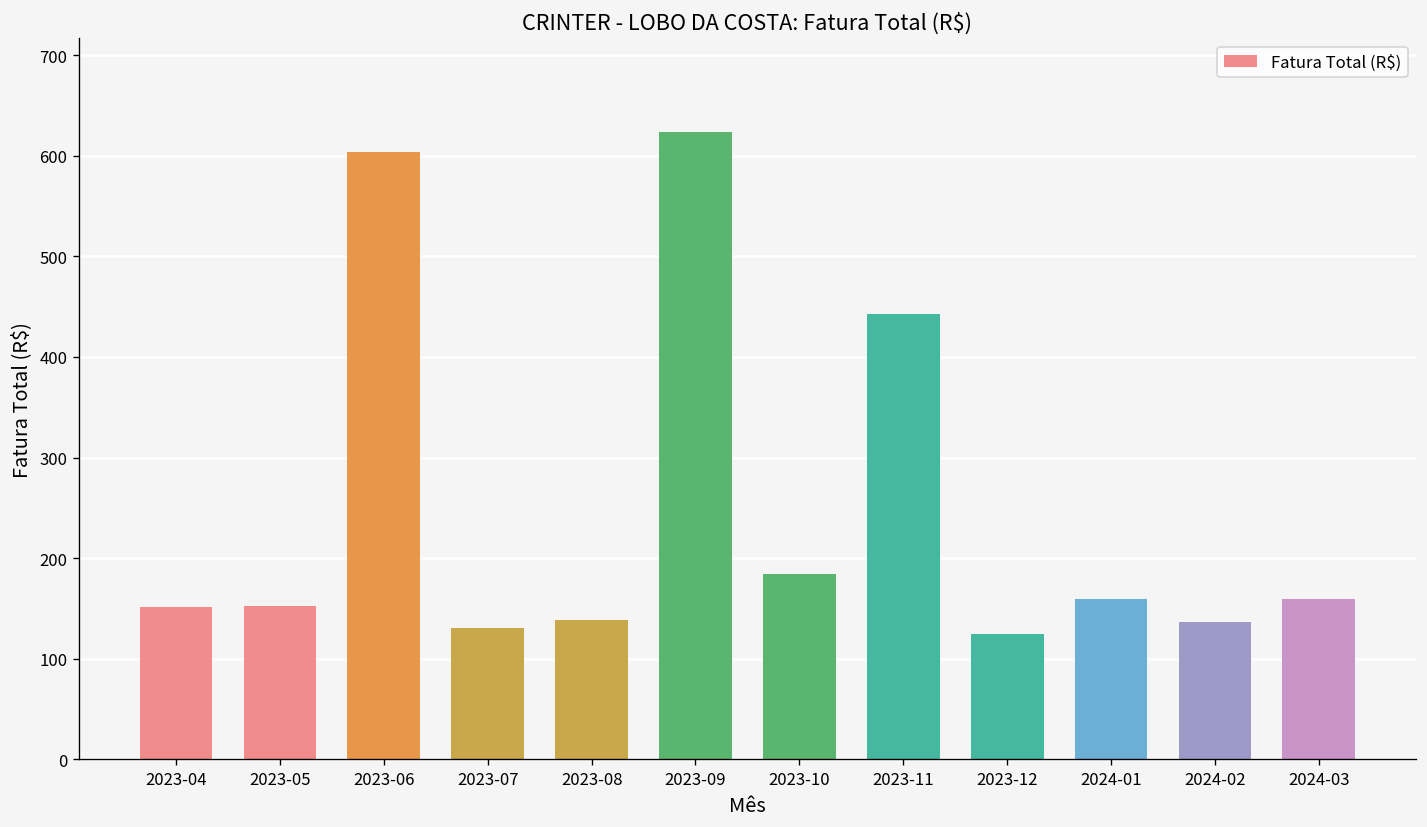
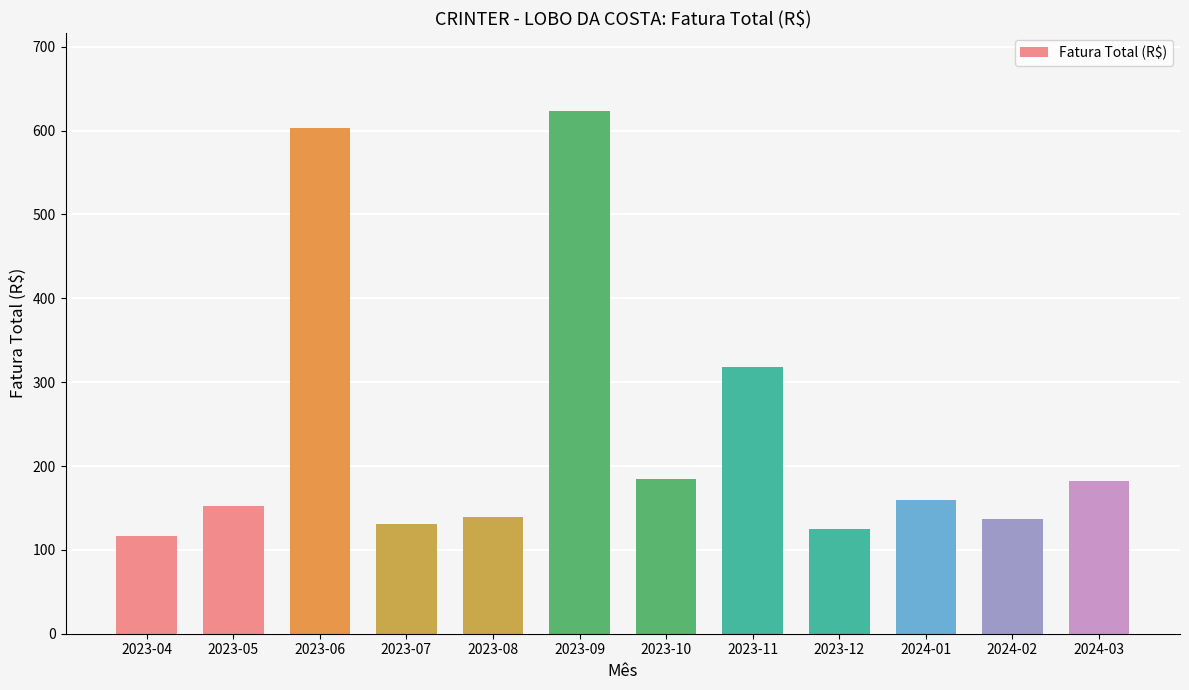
2023-04: 150 -> 120
2023-11: 440 -> 320
2024-03: 160 -> 180
